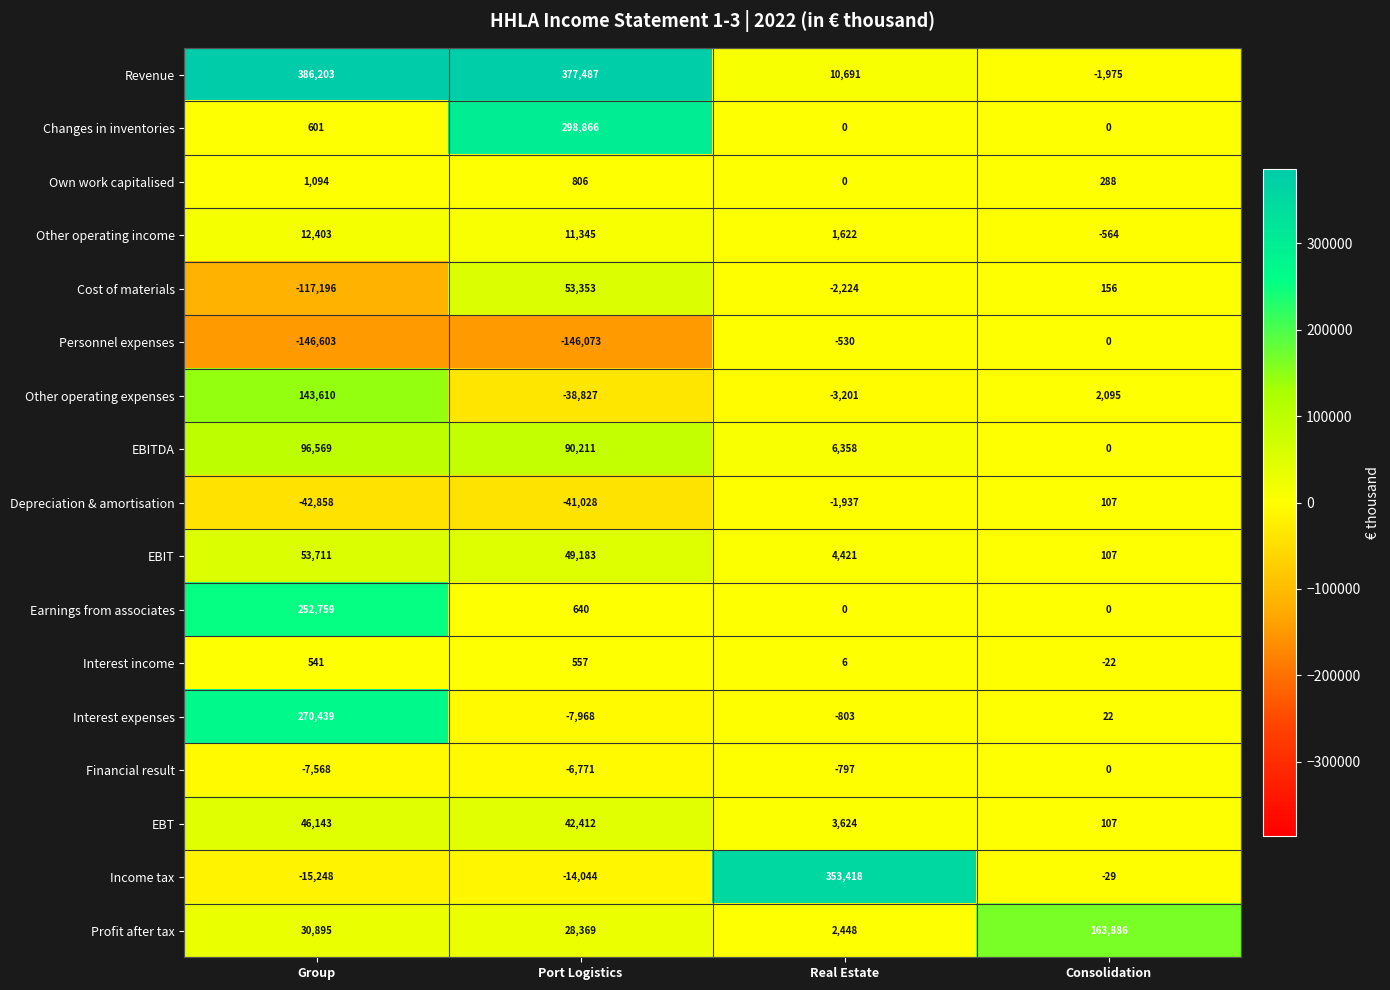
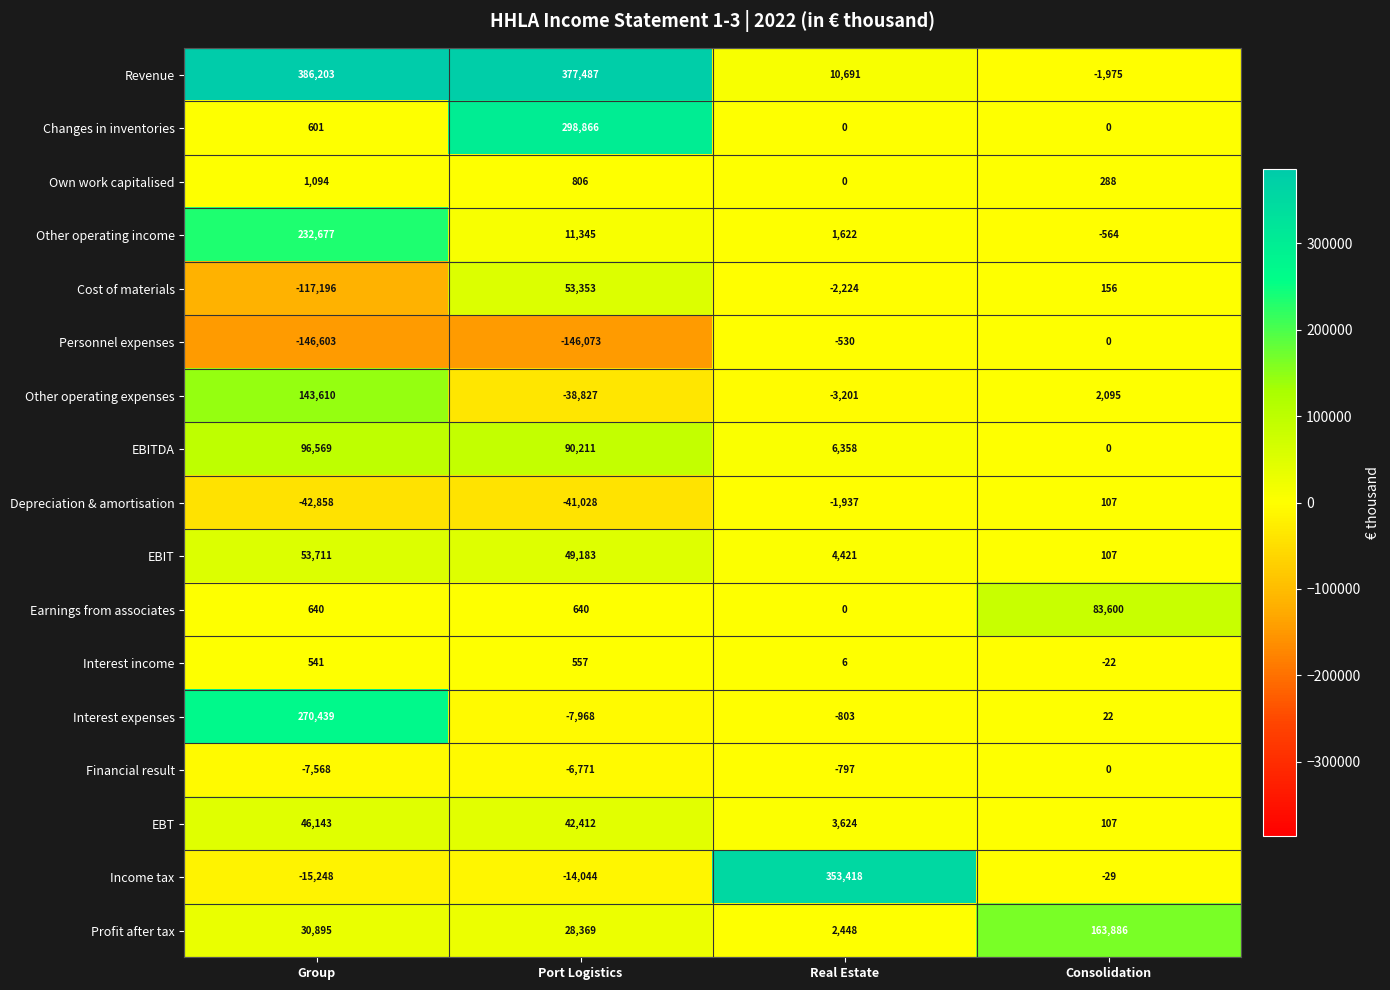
Other operating income, Group: 12,403 -> 232,677
Earnings from associates, Group: 252,759 -> 640
Earnings from associates, Consolidation: 0 -> 83,600
